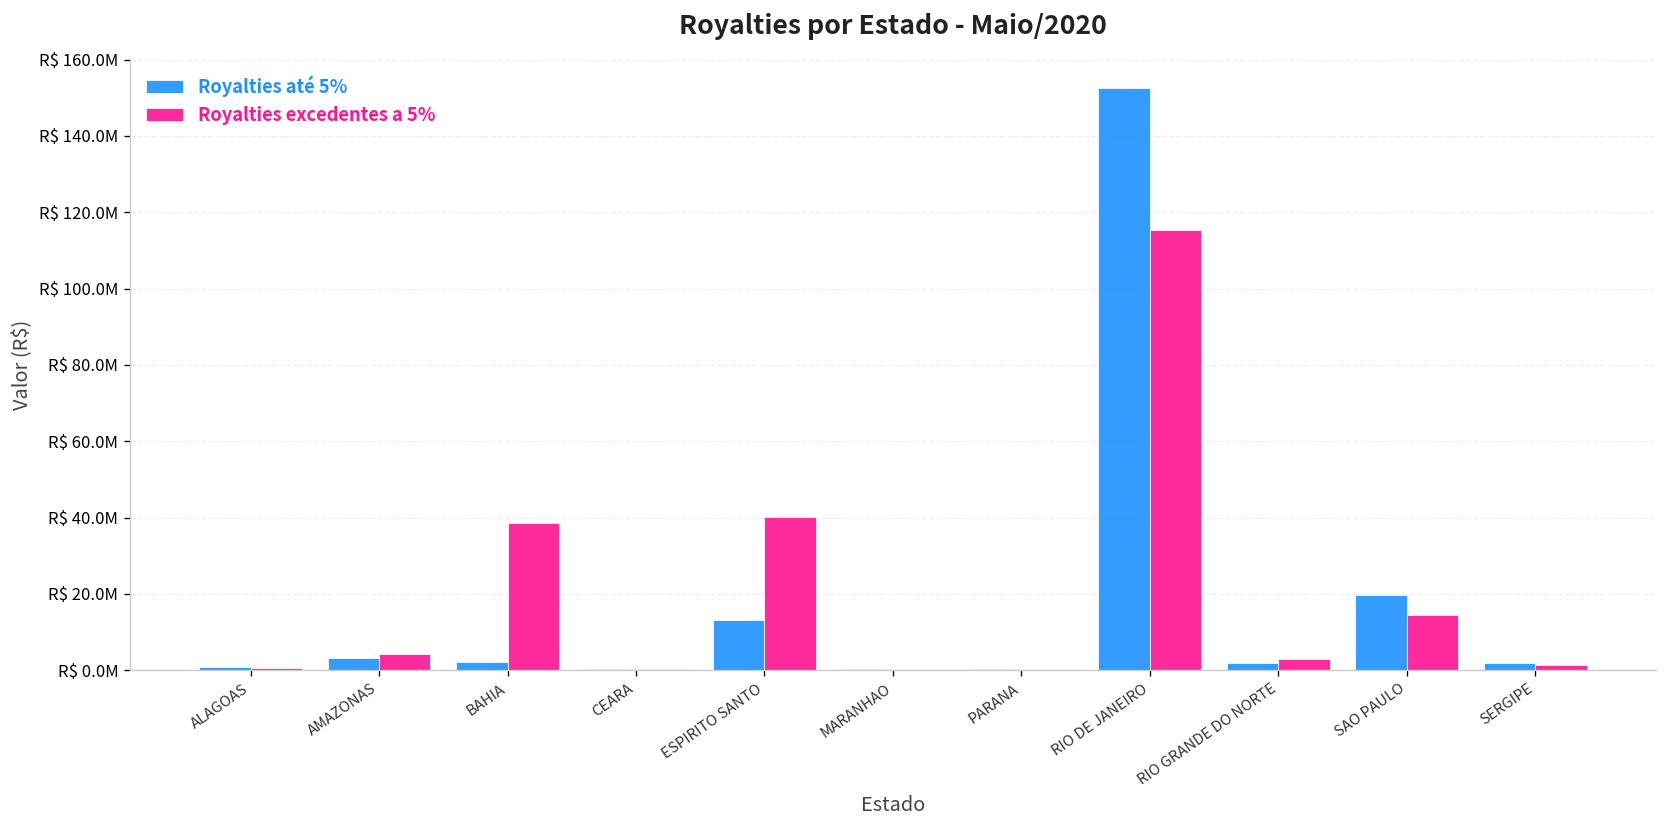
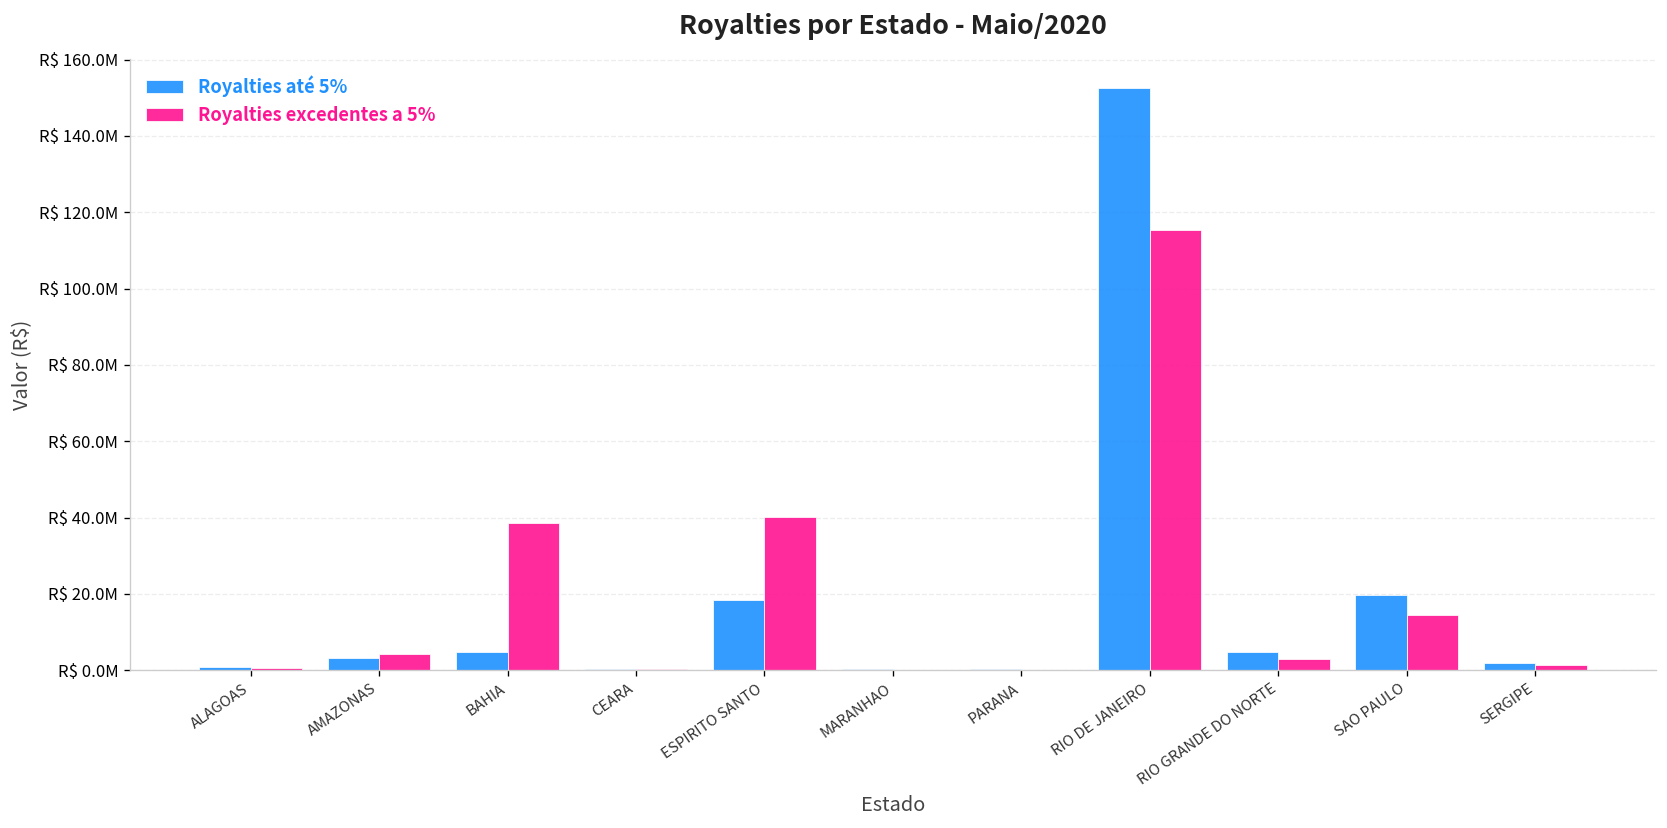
Royalties até 5%, BAHIA: R$ 2000000 -> R$ 5000000
Royalties até 5%, ESPIRITO SANTO: R$ 13000000 -> R$ 18000000
Royalties até 5%, RIO GRANDE DO NORTE: R$ 2000000 -> R$ 5000000
